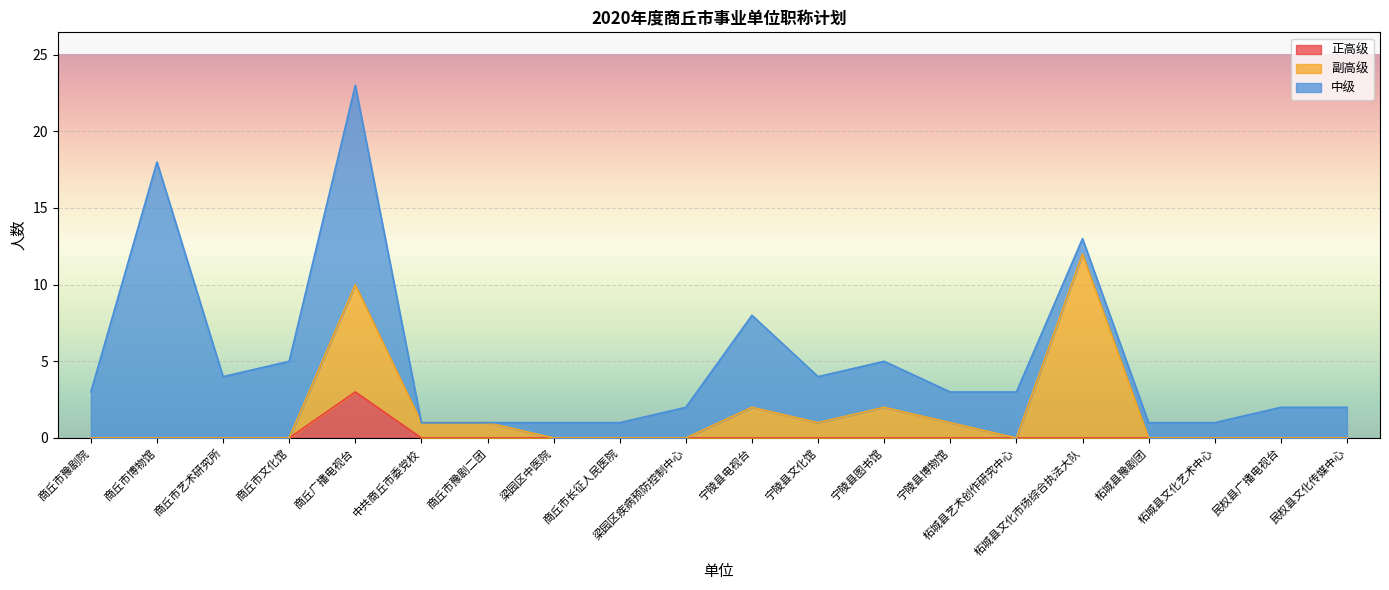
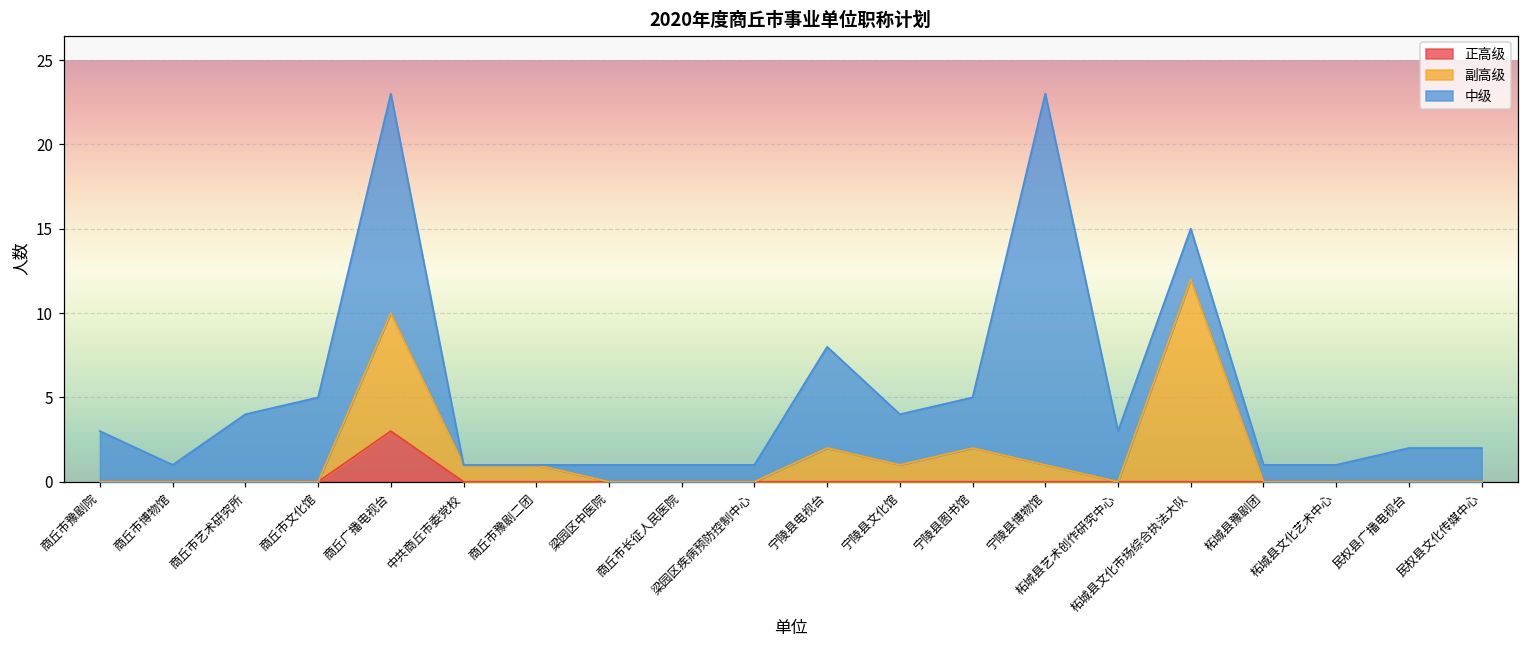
中级, 商丘市博物馆: 18 -> 1
中级, 梁园区疾病预防控制中心: 2 -> 1
中级, 宁陵县博物馆: 2 -> 22
中级, 柘城县文化市场综合执法大队: 1 -> 3
